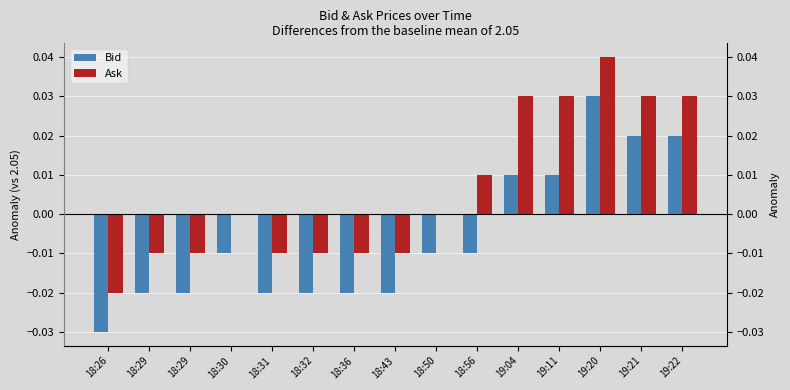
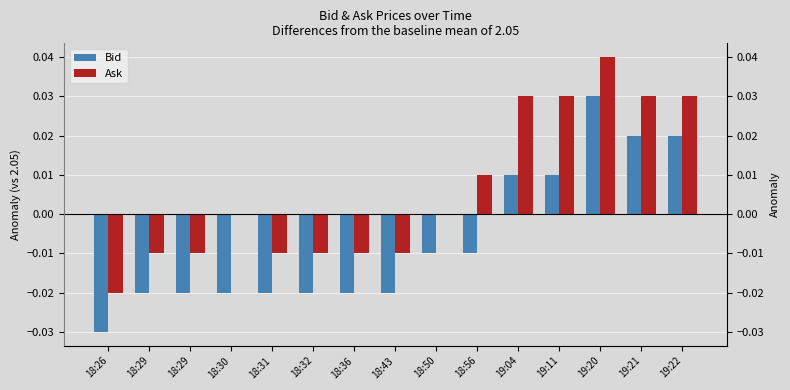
Bid, 18:30: -0.010 -> -0.020
